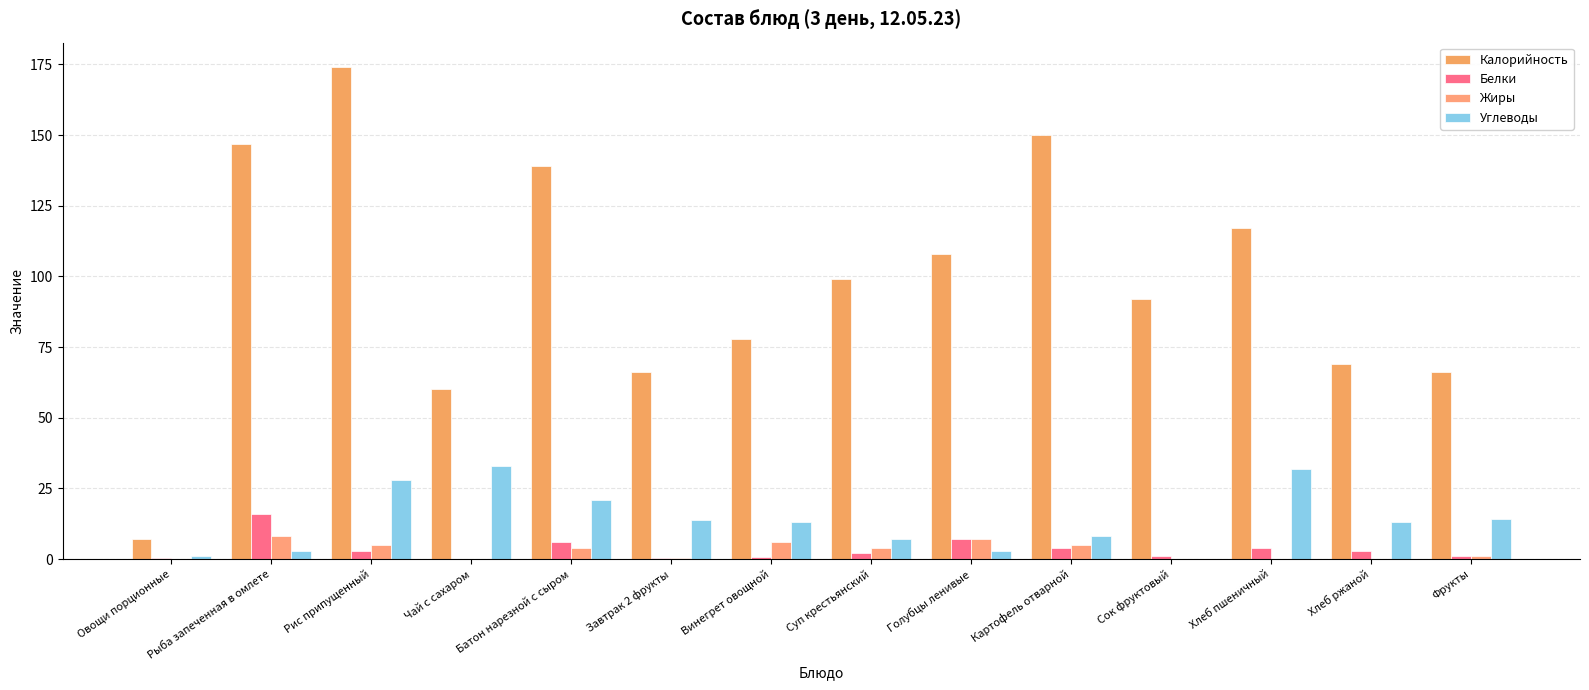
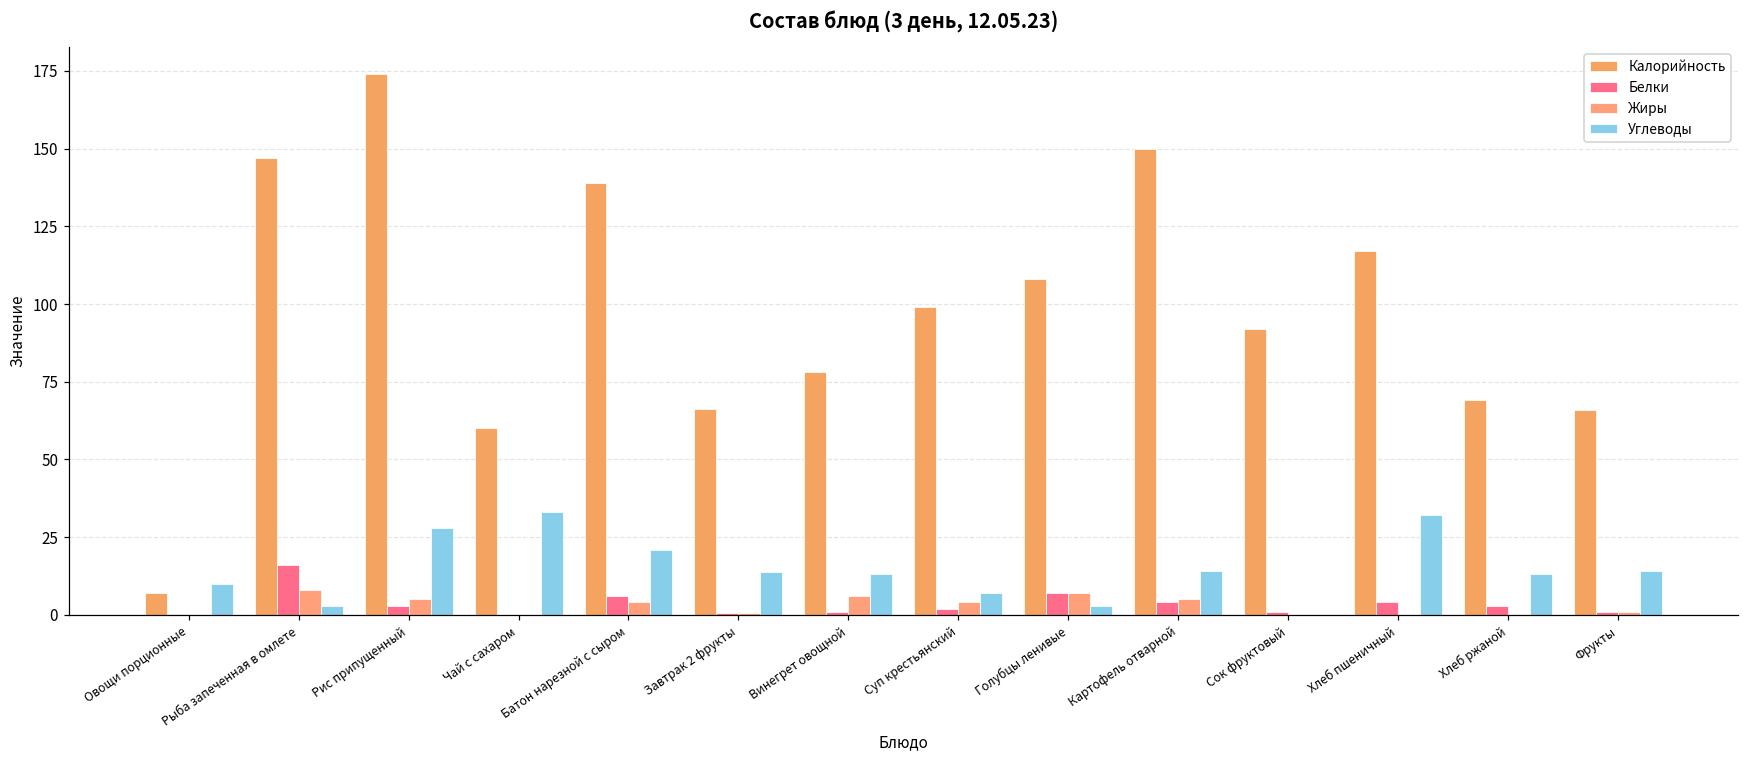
Углеводы, Овощи порционные: 1 -> 10
Углеводы, Картофель отварной: 8 -> 14
